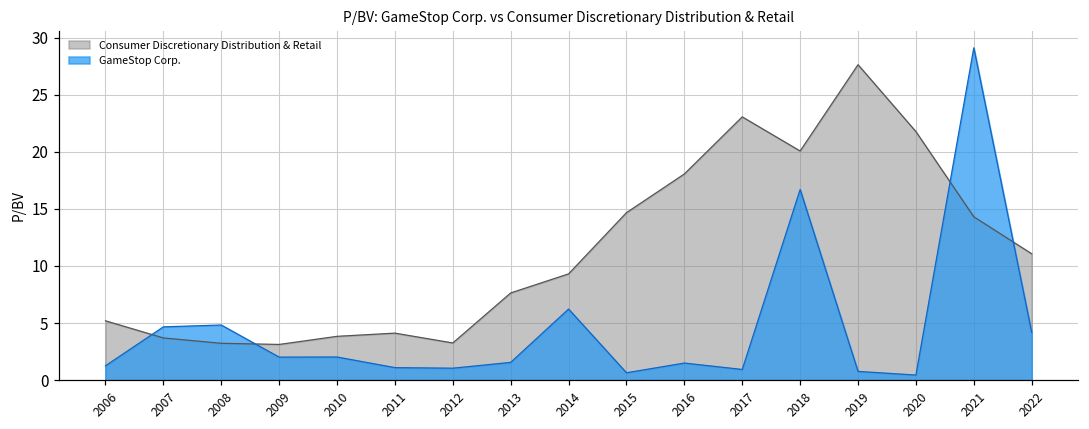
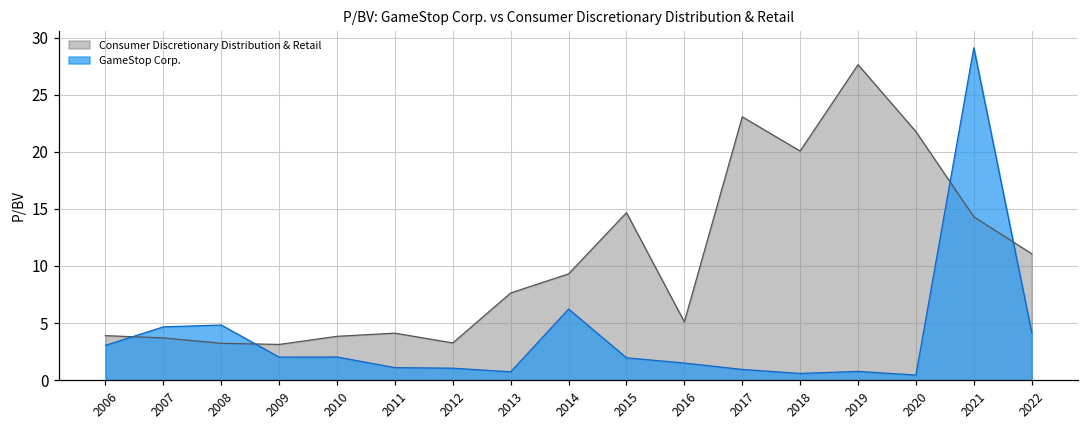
Consumer Discretionary Distribution & Retail, 2006: 5.2 -> 3.9
GameStop Corp., 2006: 1.3 -> 3.1
GameStop Corp., 2013: 1.6 -> 0.7
GameStop Corp., 2015: 0.7 -> 2.0
Consumer Discretionary Distribution & Retail, 2016: 18.1 -> 5.1
GameStop Corp., 2018: 16.7 -> 0.6
